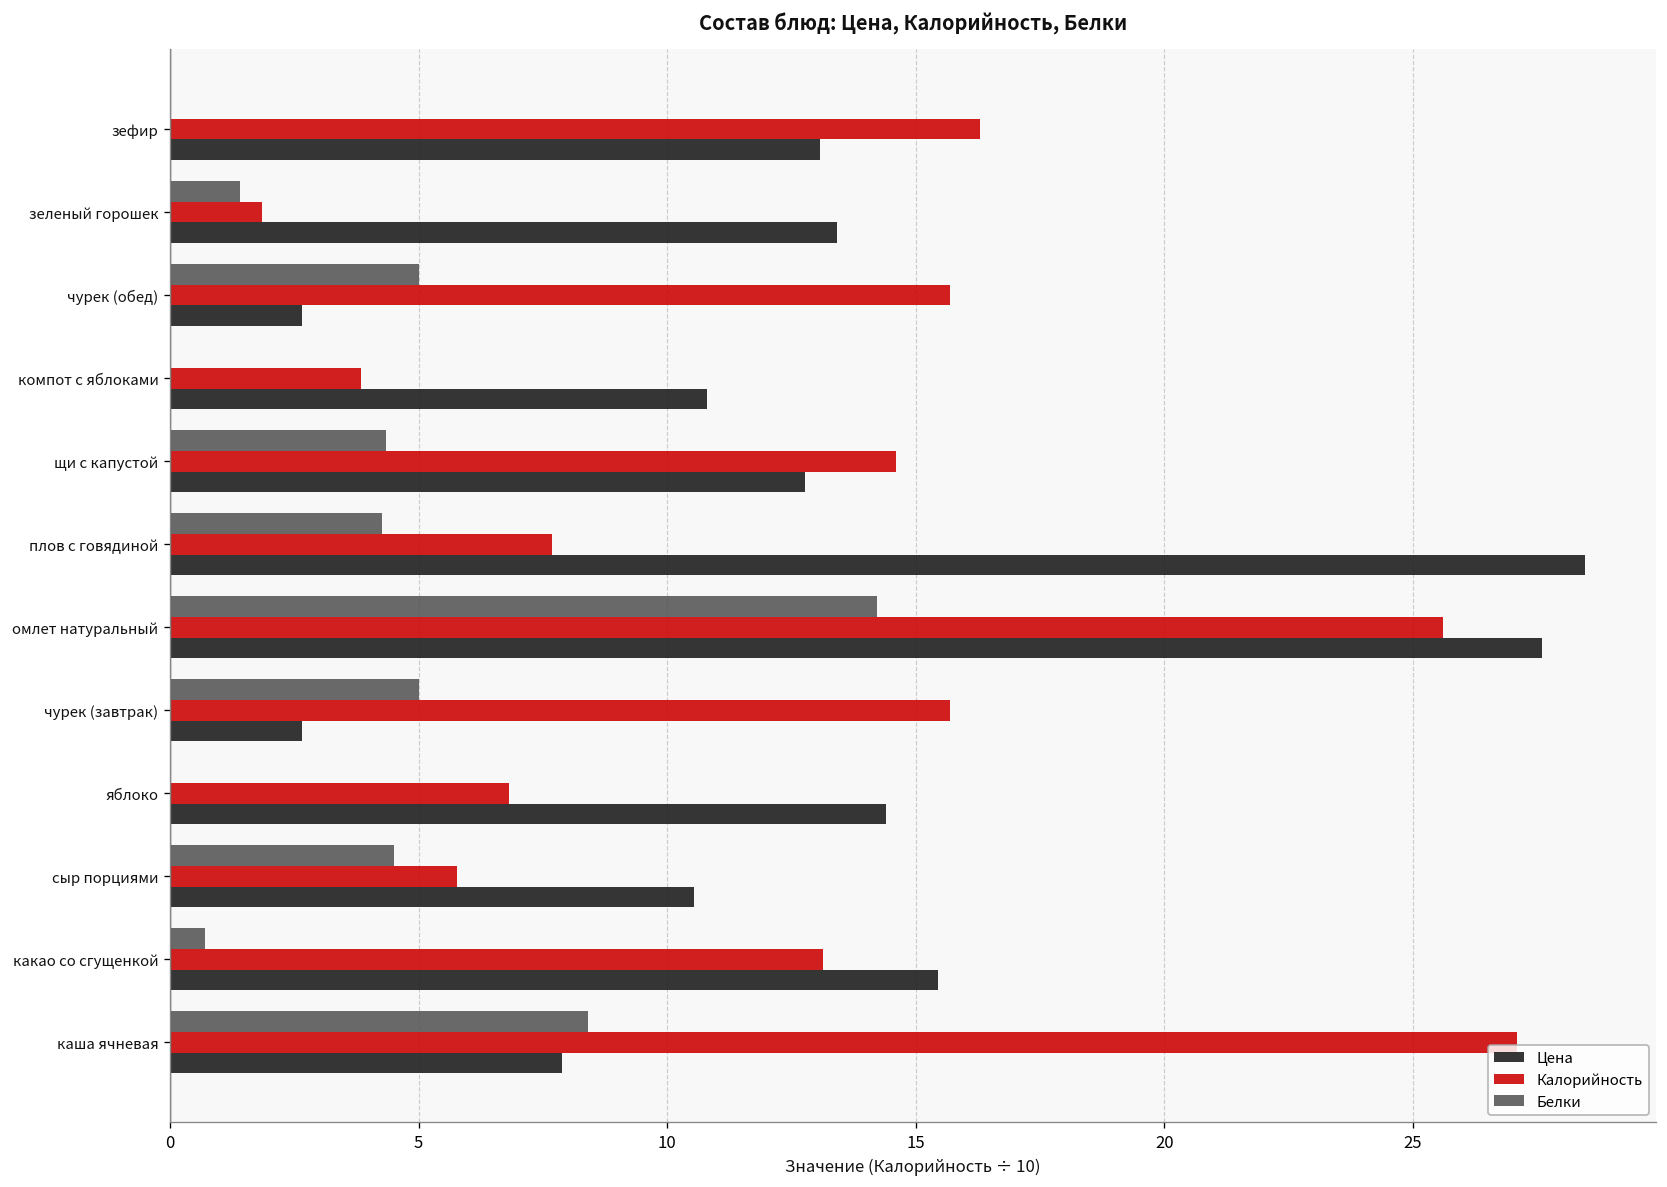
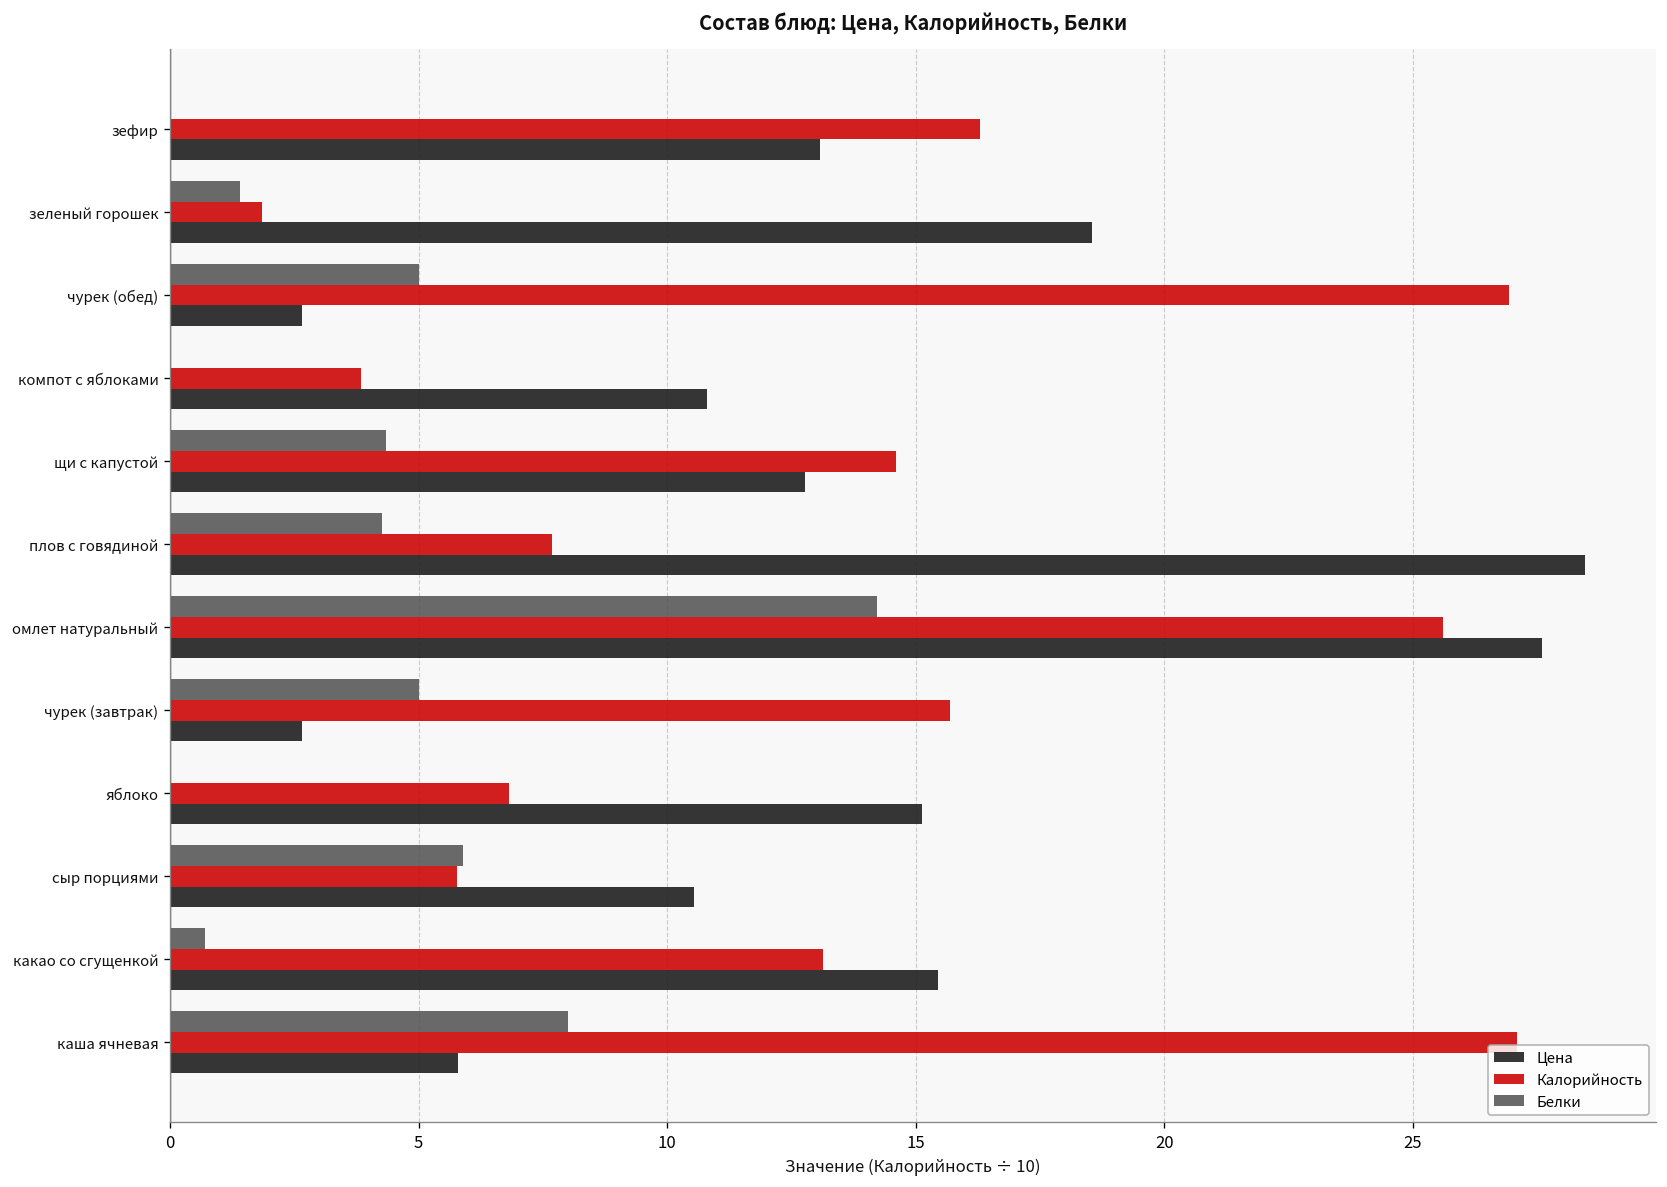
Цена, зеленый горошек: 13.4 -> 18.5
Калорийность, чурек (обед): 15.7 -> 26.9
Цена, яблоко: 14.4 -> 15.1
Белки, сыр порциями: 4.5 -> 5.9
Белки, каша ячневая: 8.4 -> 8.0
Цена, каша ячневая: 7.9 -> 5.8
